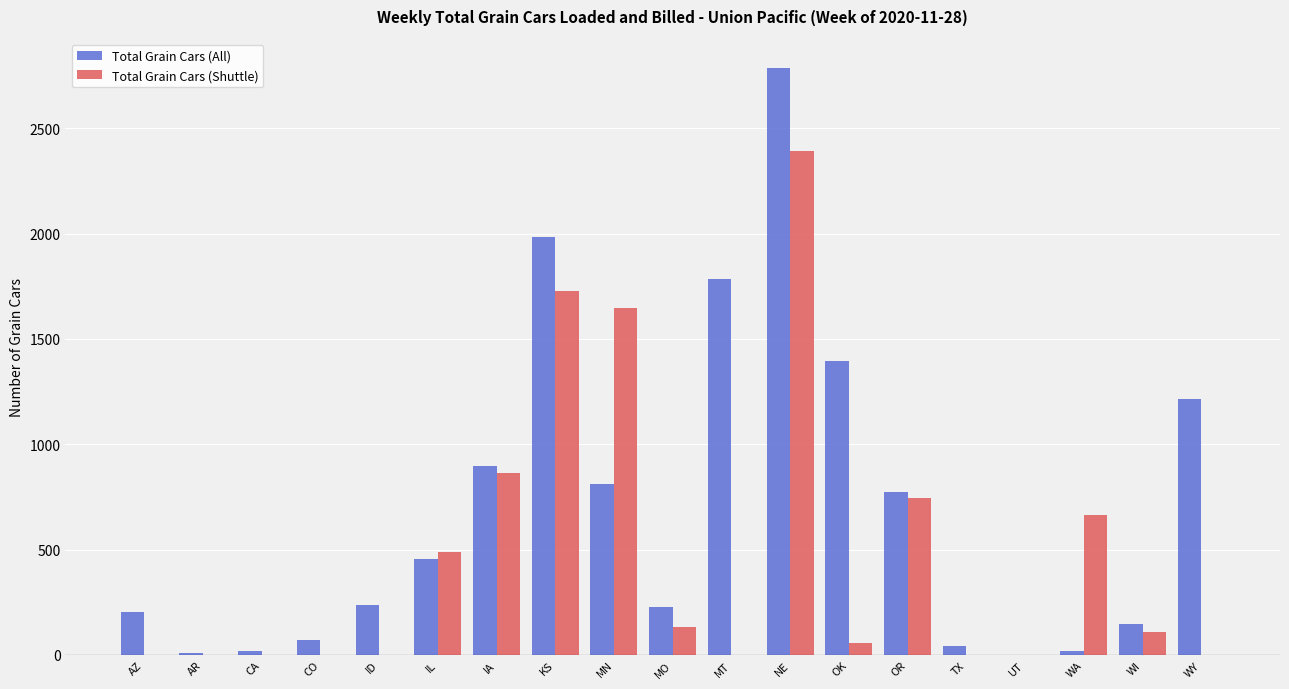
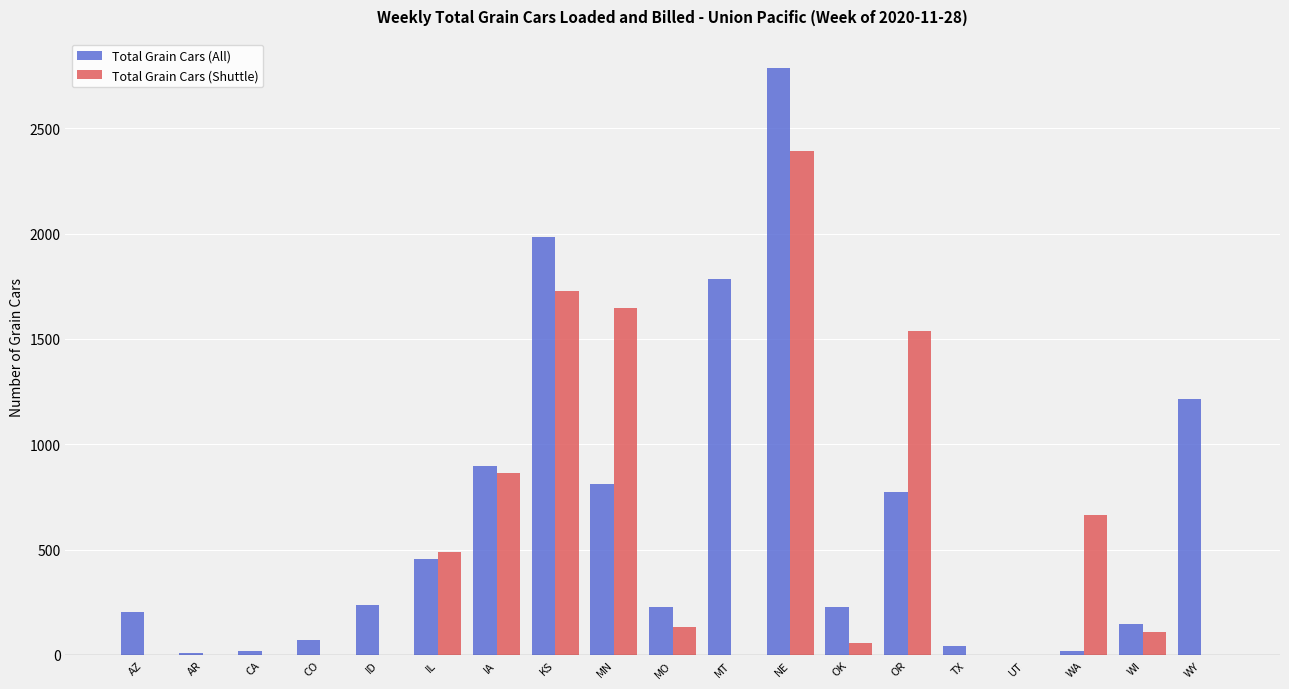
Total Grain Cars (All), OK: 1400 -> 230
Total Grain Cars (Shuttle), OR: 740 -> 1540
